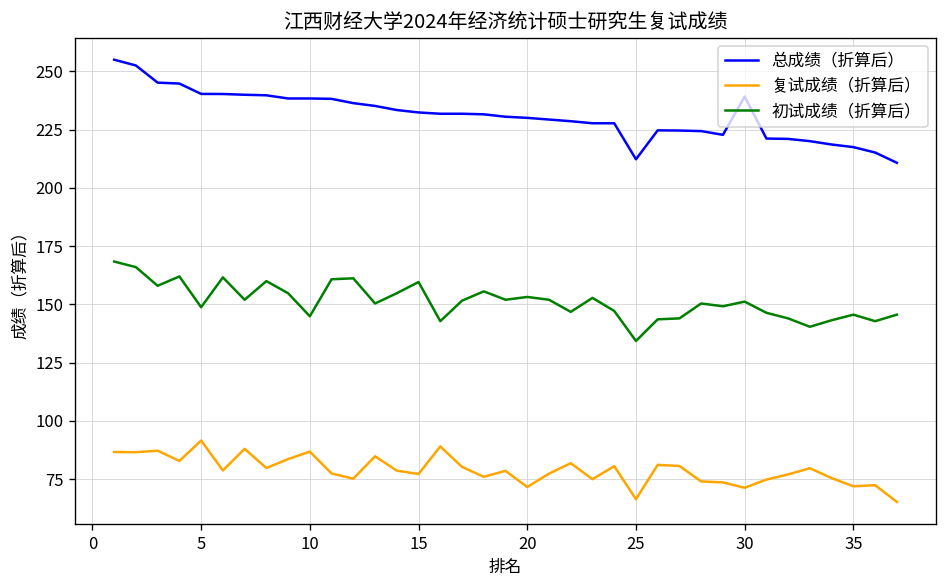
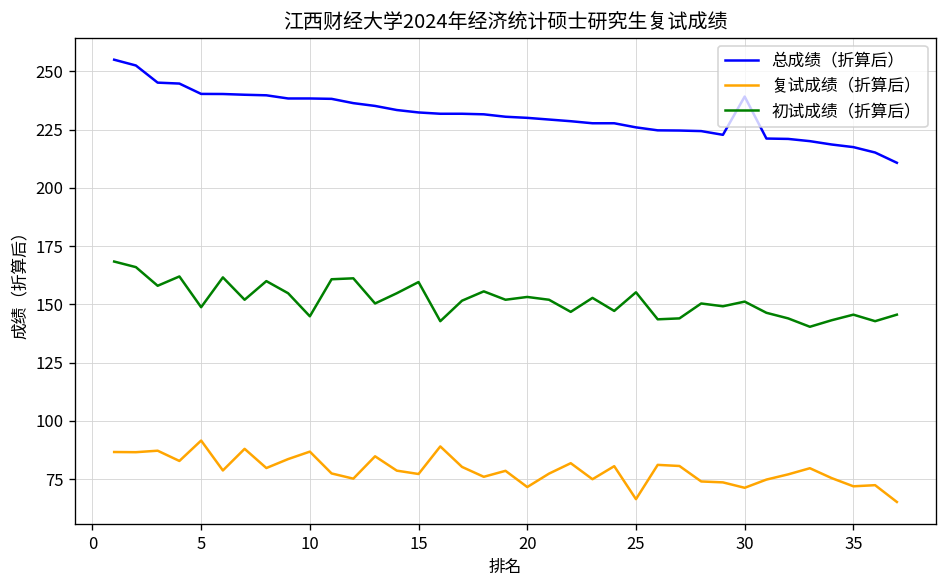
总成绩（折算后）, 25: 212 -> 226
初试成绩（折算后）, 25: 134 -> 155
